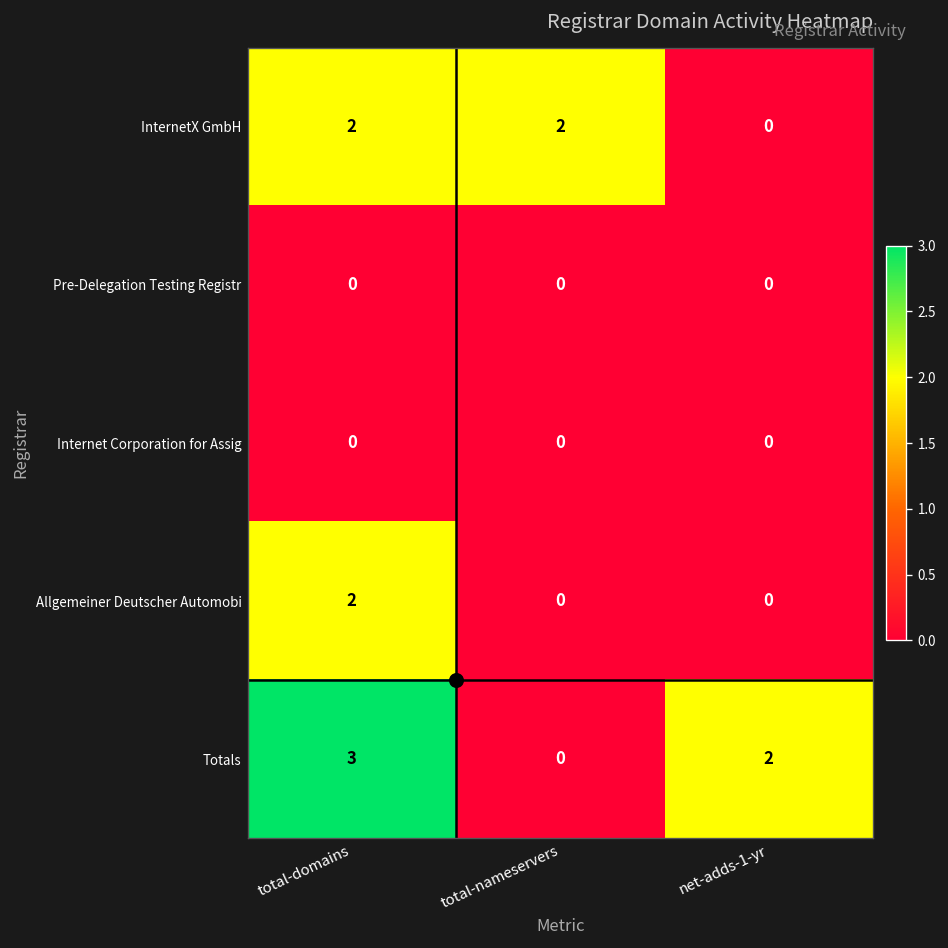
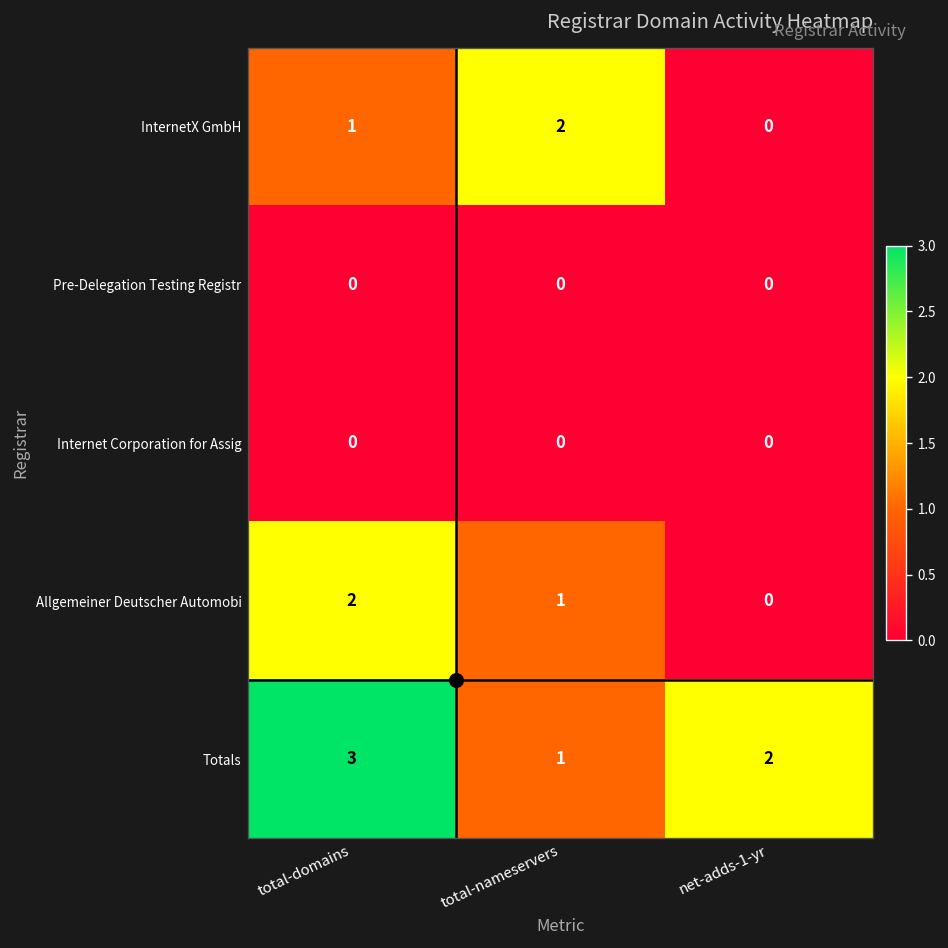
InternetX GmbH, total-domains: 2 -> 1
Allgemeiner Deutscher Automobi, total-nameservers: 0 -> 1
Totals, total-nameservers: 0 -> 1
